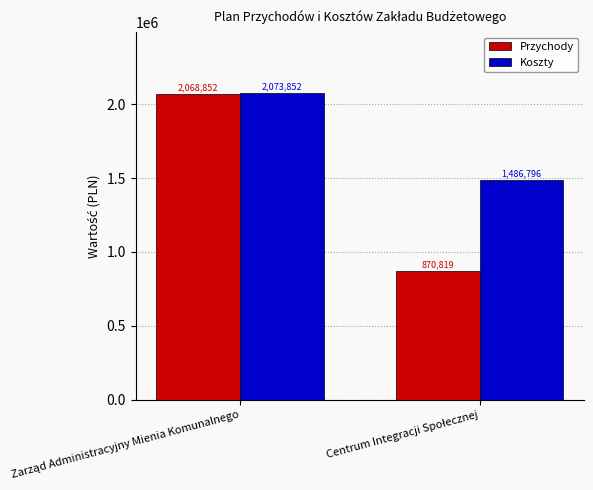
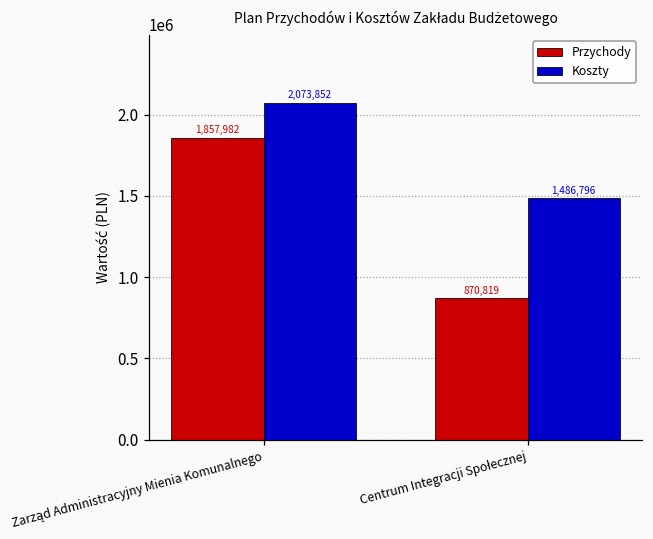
Przychody, Zarząd Administracyjny Mienia Komunalnego: 2,068,852 -> 1,857,982
